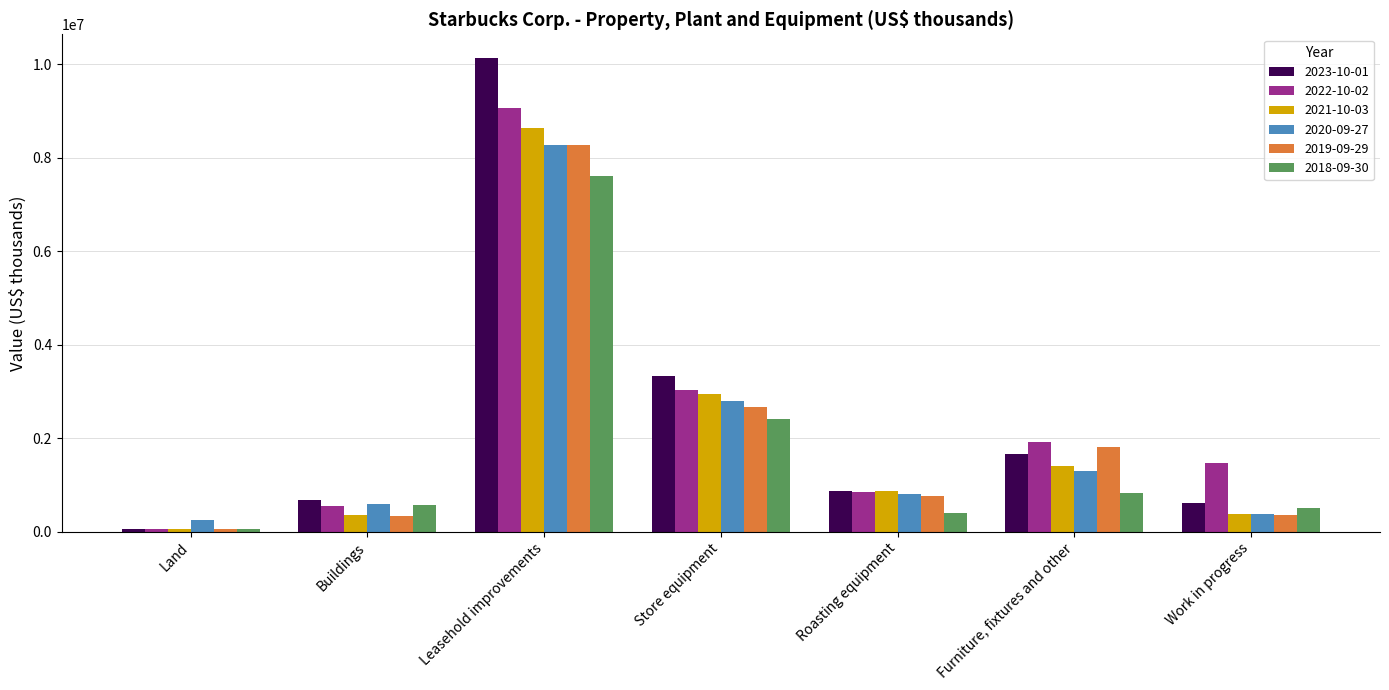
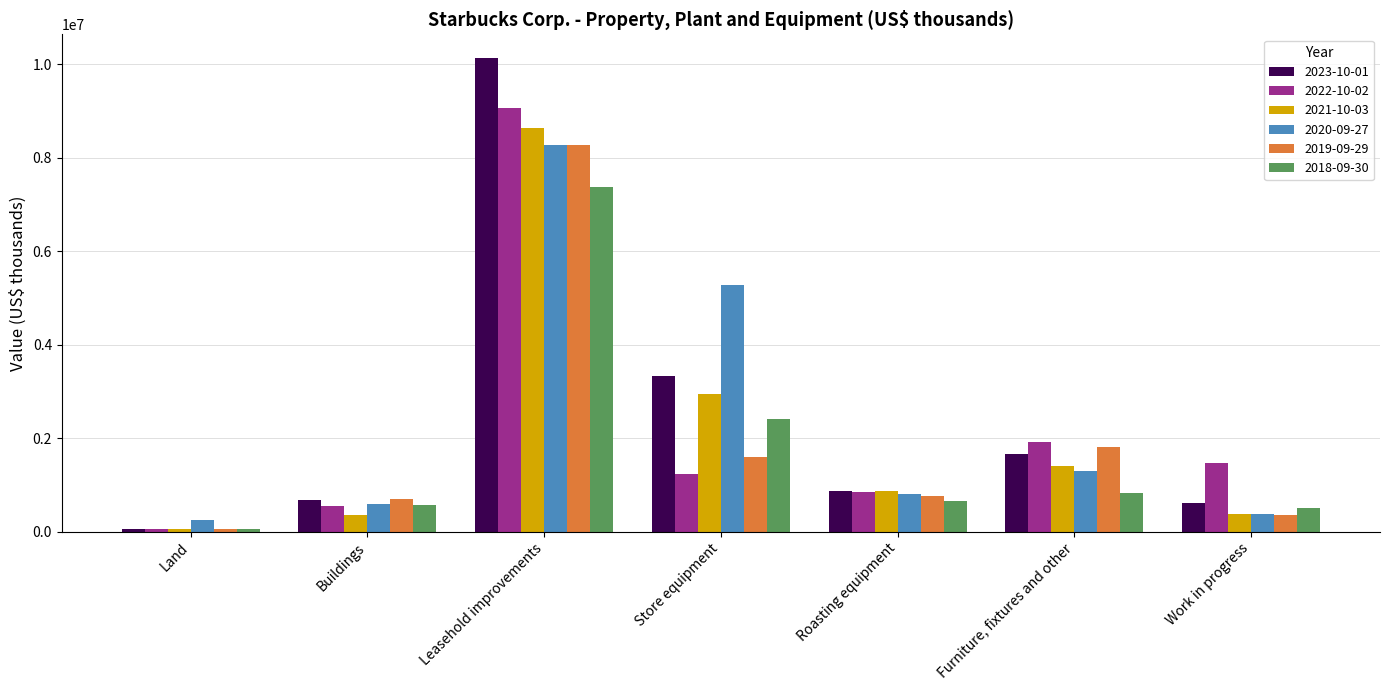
2019-09-29, Buildings: 300000 -> 700000
2018-09-30, Leasehold improvements: 7600000 -> 7400000
2022-10-02, Store equipment: 3000000 -> 1200000
2020-09-27, Store equipment: 2800000 -> 5300000
2019-09-29, Store equipment: 2700000 -> 1600000
2018-09-30, Roasting equipment: 400000 -> 700000
